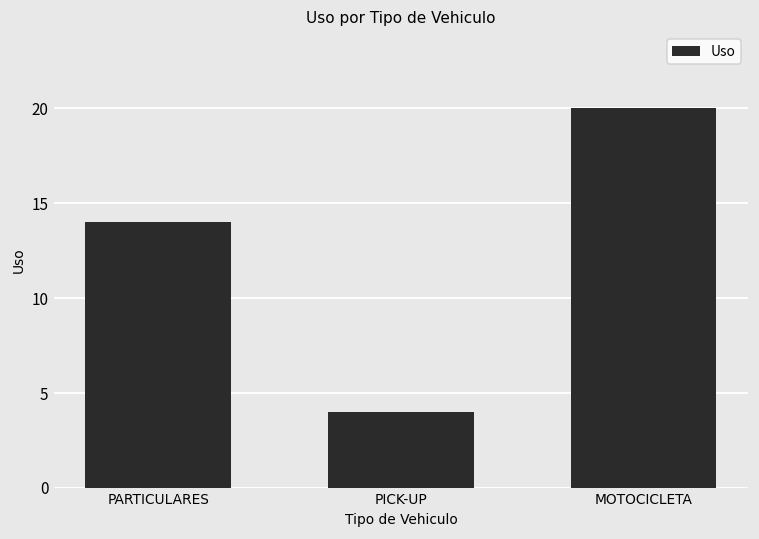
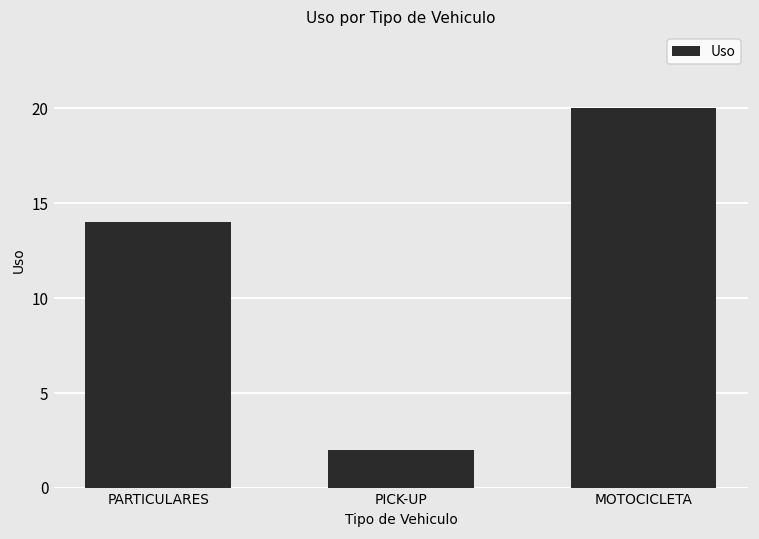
PICK-UP: 4 -> 2
